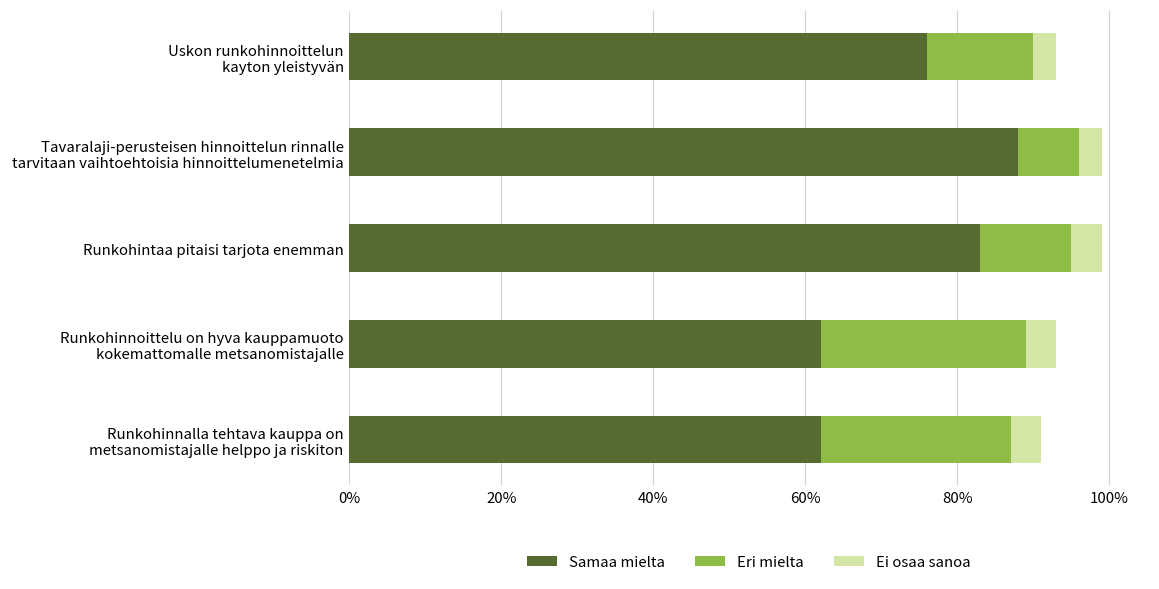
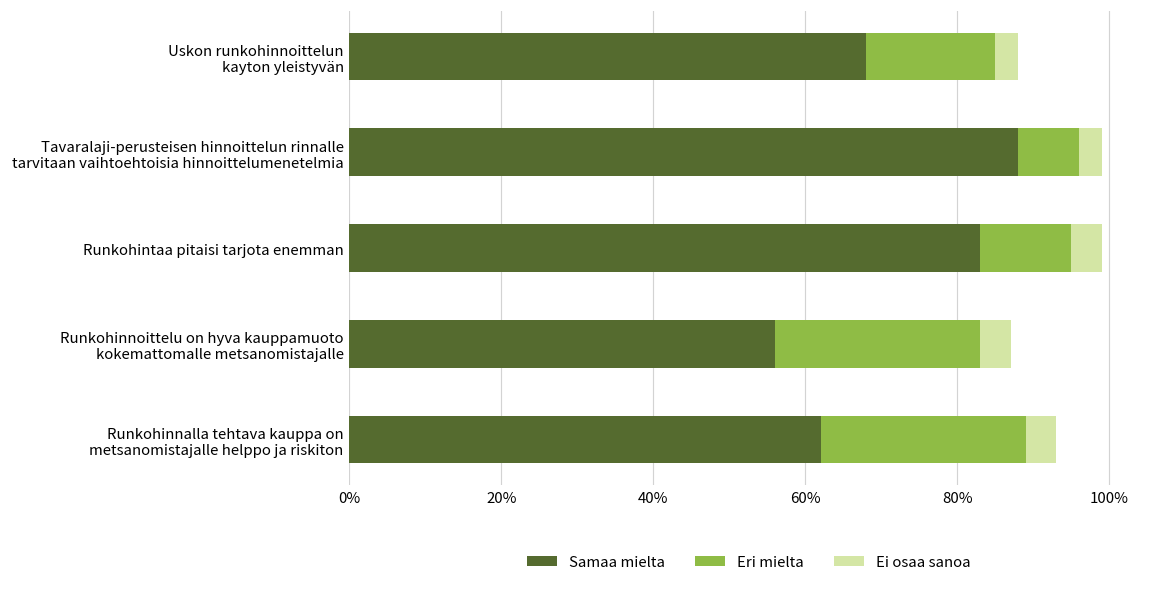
Samaa mielta, Uskon runkohinnoittelun kayton yleistyvän: 76% -> 68%
Eri mielta, Uskon runkohinnoittelun kayton yleistyvän: 14% -> 17%
Samaa mielta, Runkohinnoittelu on hyva kauppamuoto kokemattomalle metsanomistajalle: 62% -> 56%
Eri mielta, Runkohinnalla tehtava kauppa on metsanomistajalle helppo ja riskiton: 25% -> 27%
